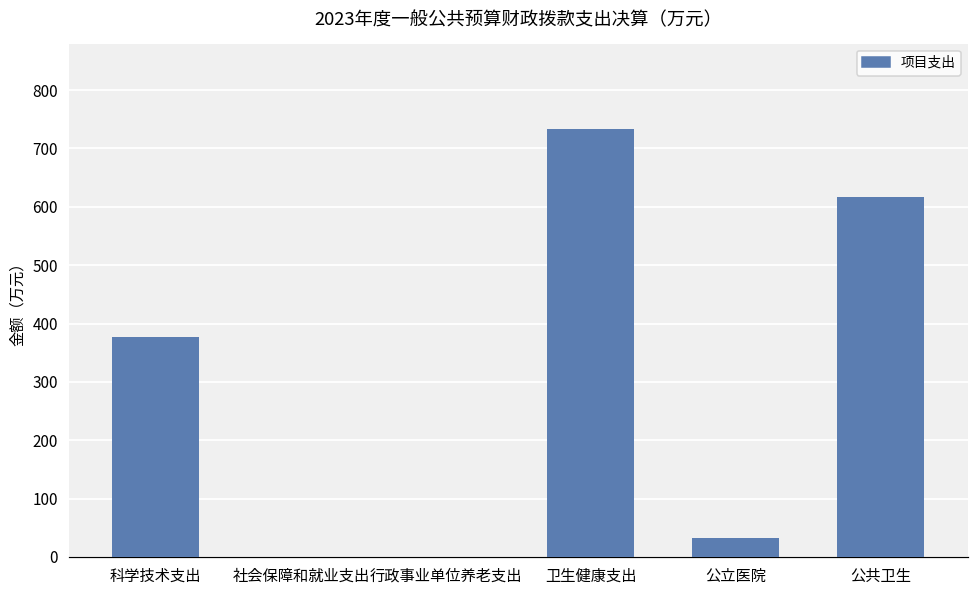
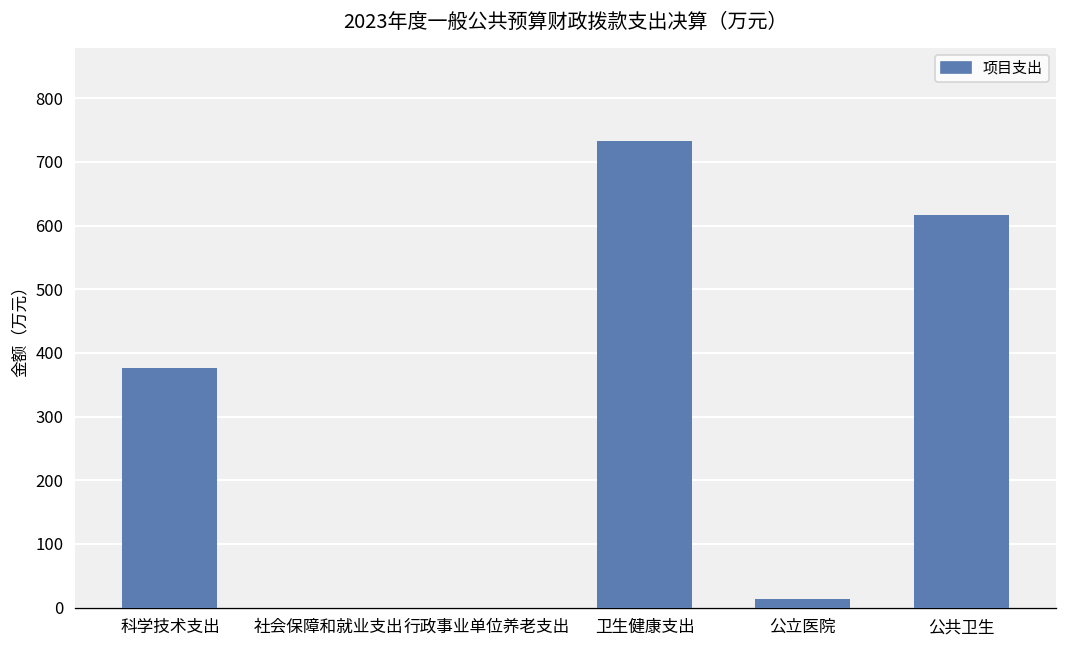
公立医院: 30 -> 10
